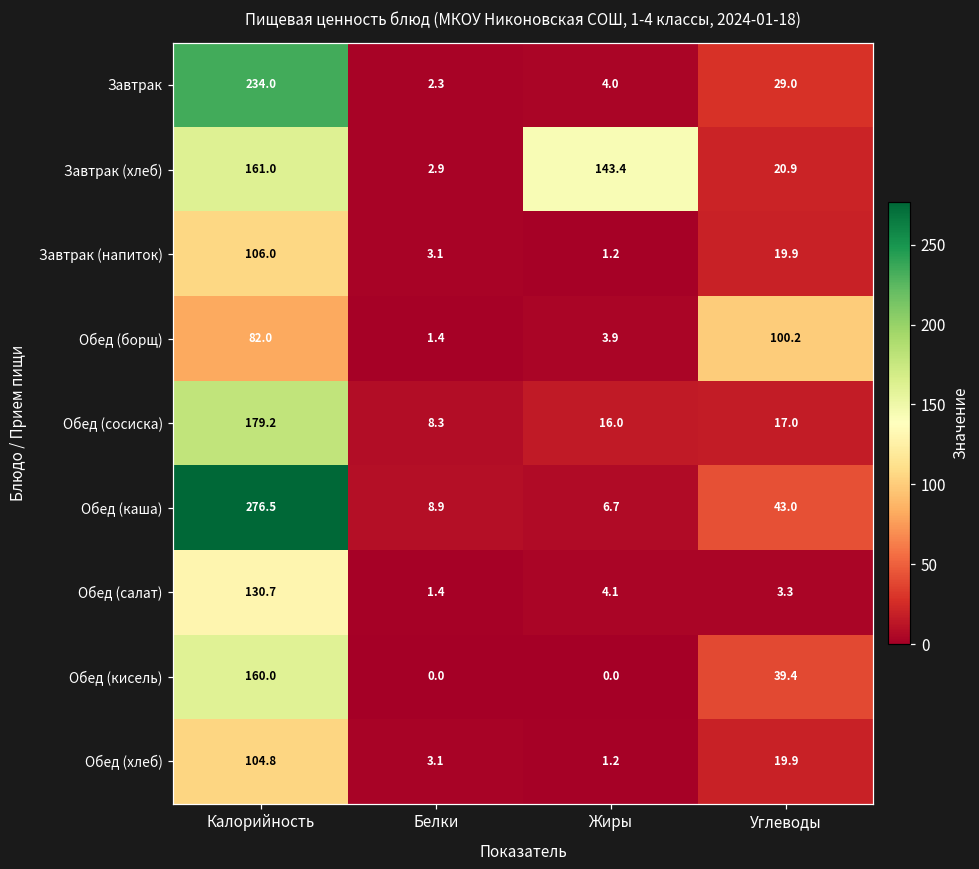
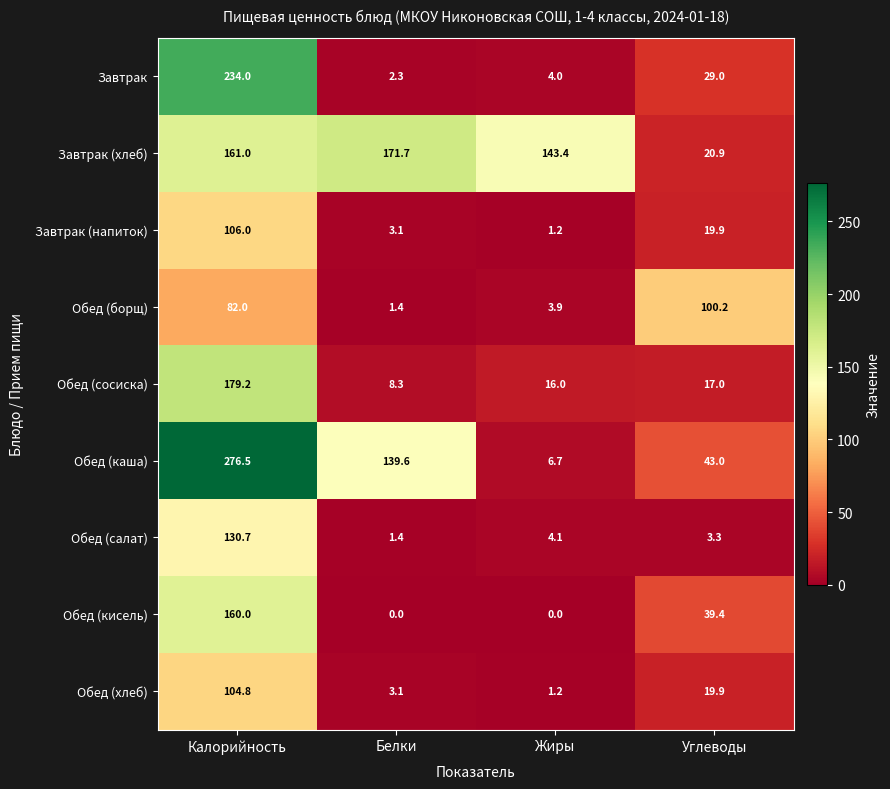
Завтрак (хлеб), Белки: 2.9 -> 171.7
Обед (каша), Белки: 8.9 -> 139.6
